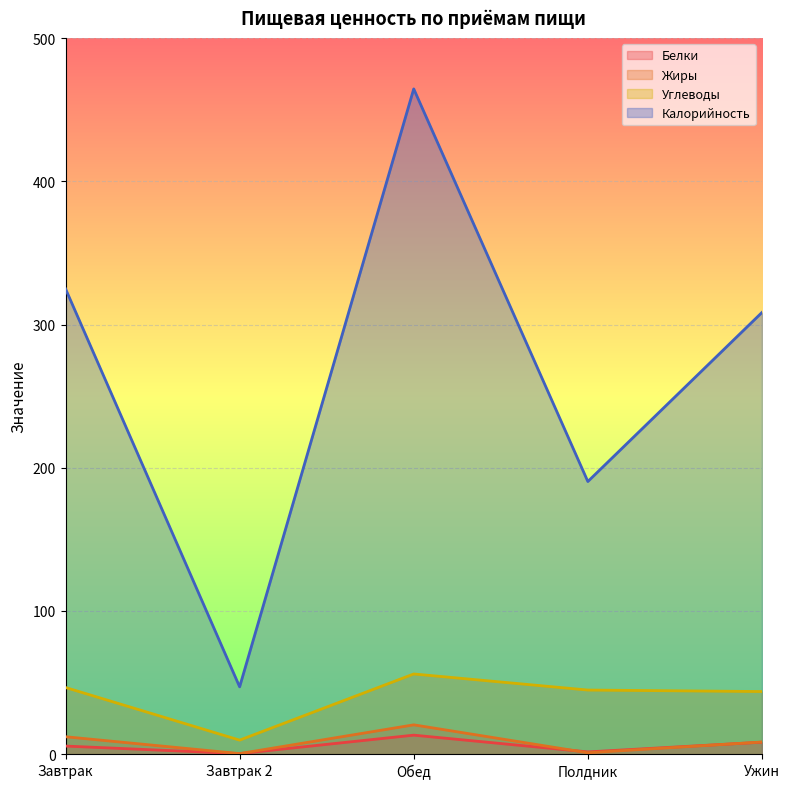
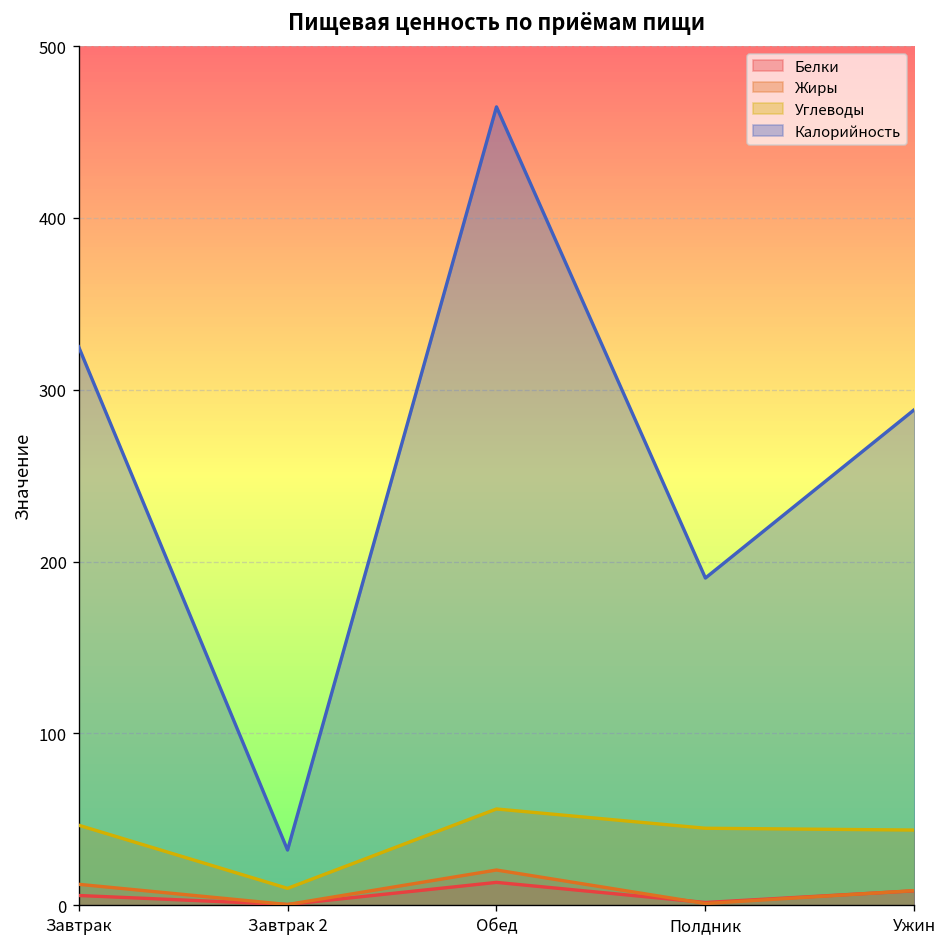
Калорийность, Завтрак 2: 47 -> 32
Калорийность, Ужин: 308 -> 288
